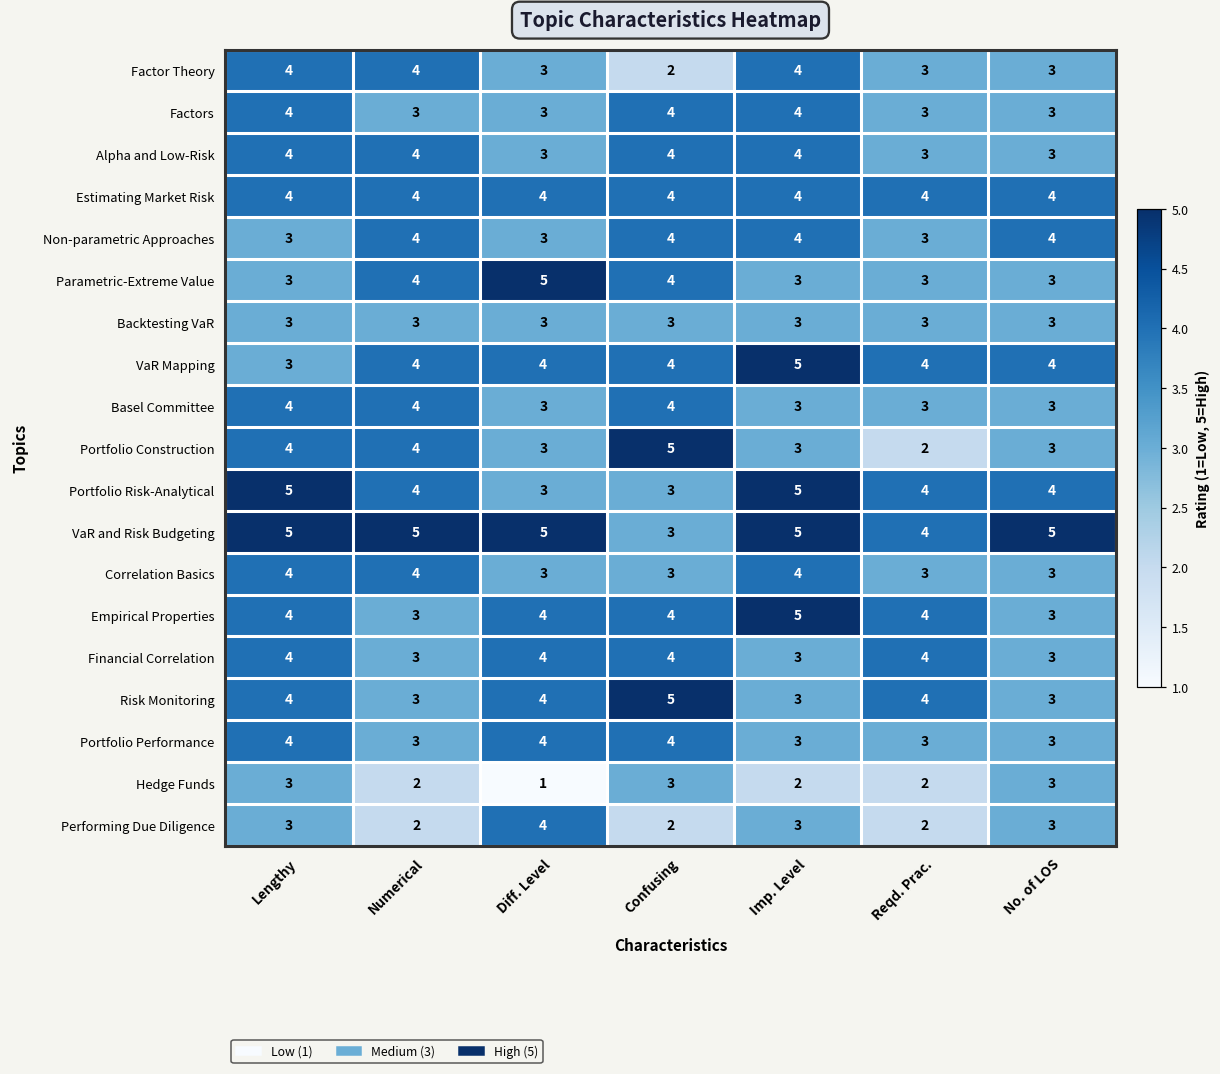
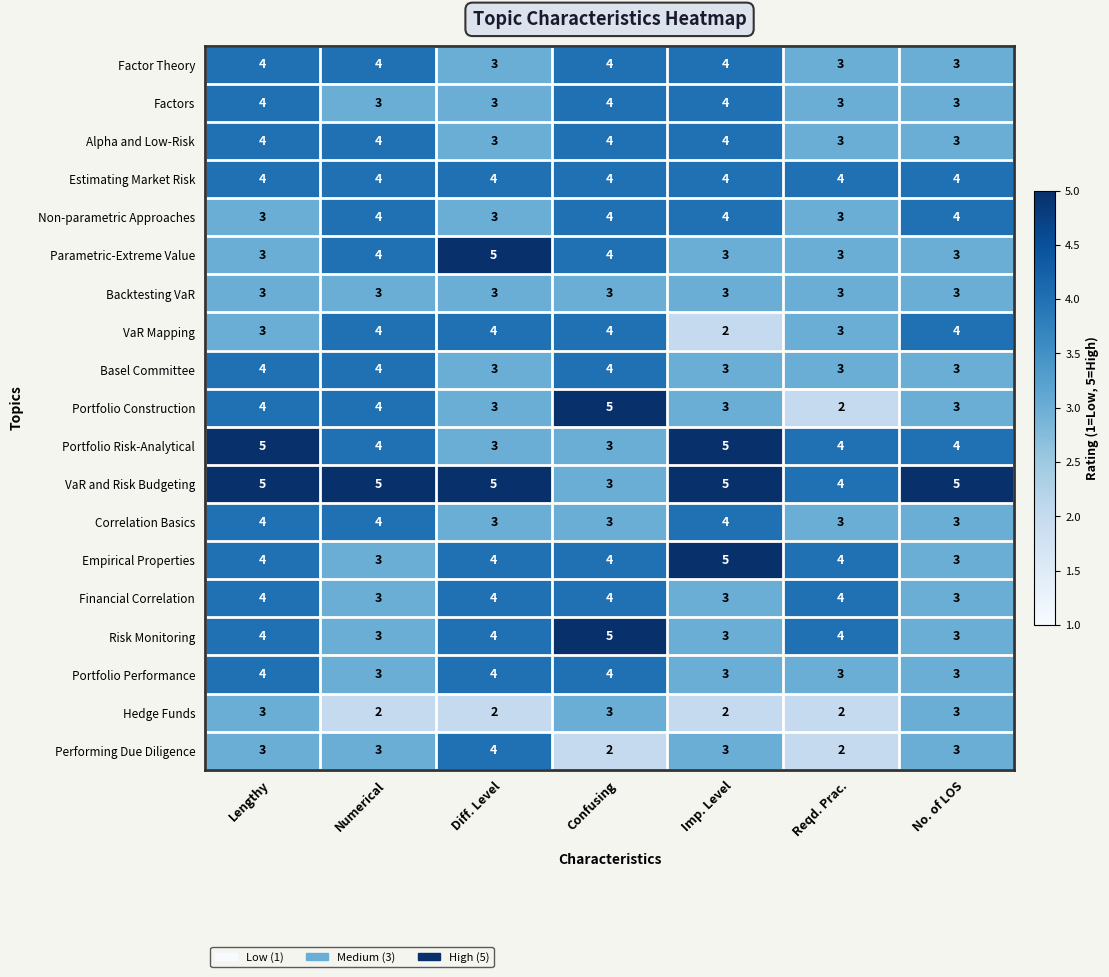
Factor Theory, Confusing: 2 -> 4
VaR Mapping, Imp. Level: 5 -> 2
VaR Mapping, Reqd. Prac.: 4 -> 3
Hedge Funds, Diff. Level: 1 -> 2
Performing Due Diligence, Numerical: 2 -> 3
